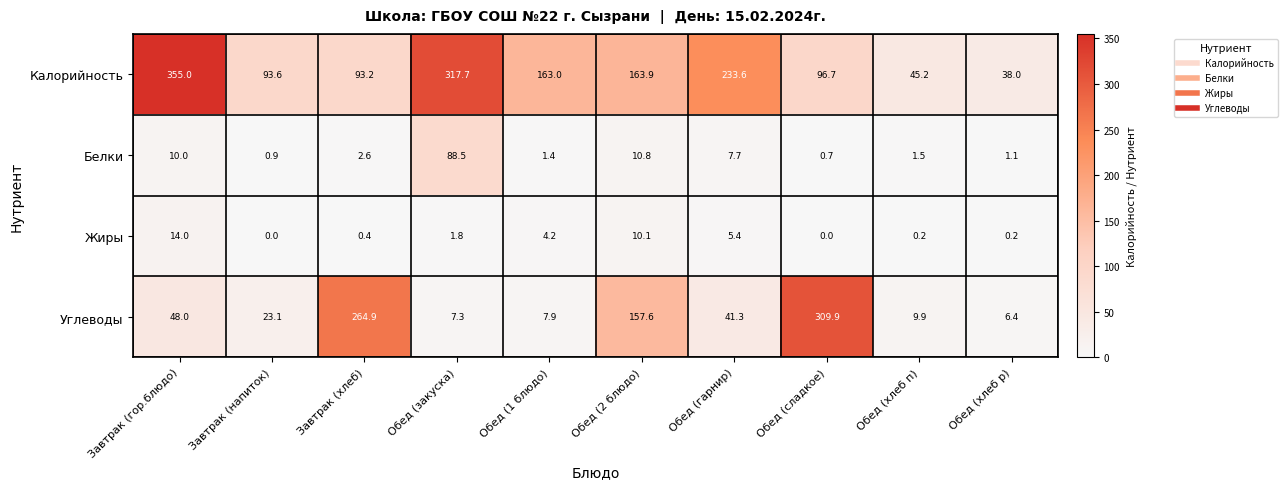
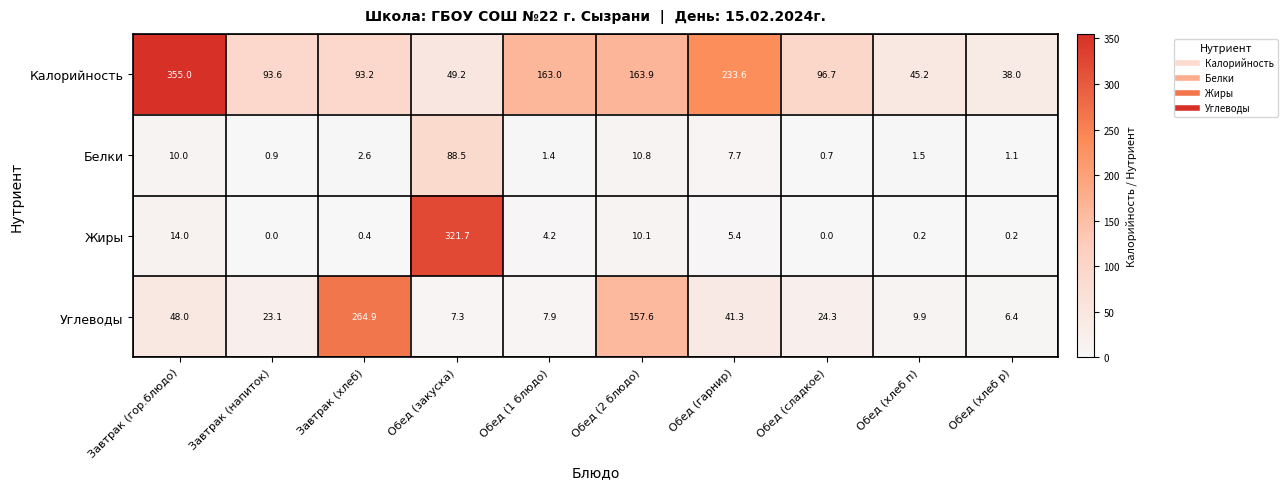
Калорийность, Обед (закуска): 317.7 -> 49.2
Жиры, Обед (закуска): 1.8 -> 321.7
Углеводы, Обед (сладкое): 309.9 -> 24.3
